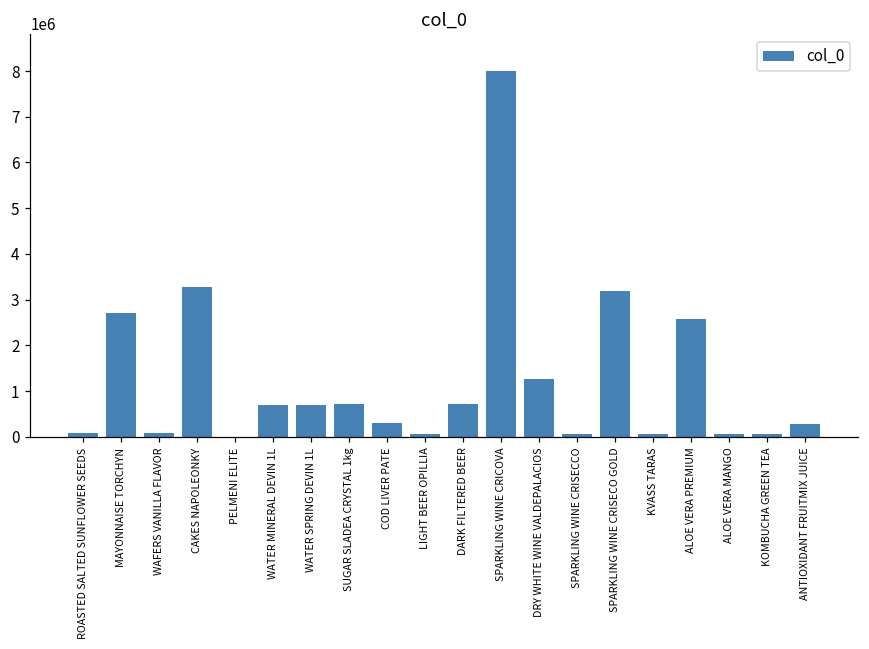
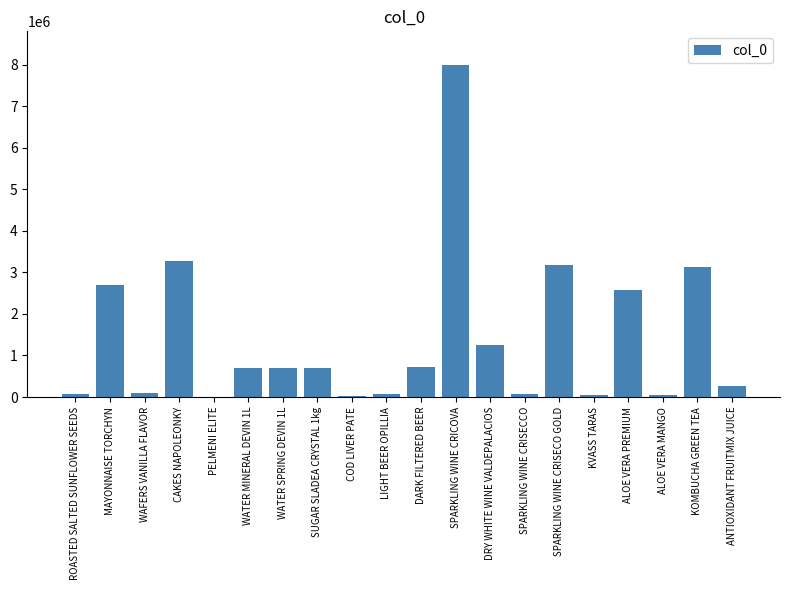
COD LIVER PATE: 300000 -> 0
KOMBUCHA GREEN TEA: 100000 -> 3100000
